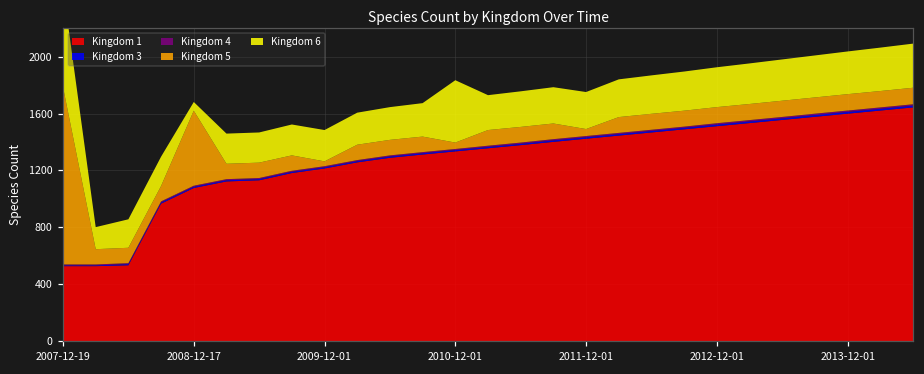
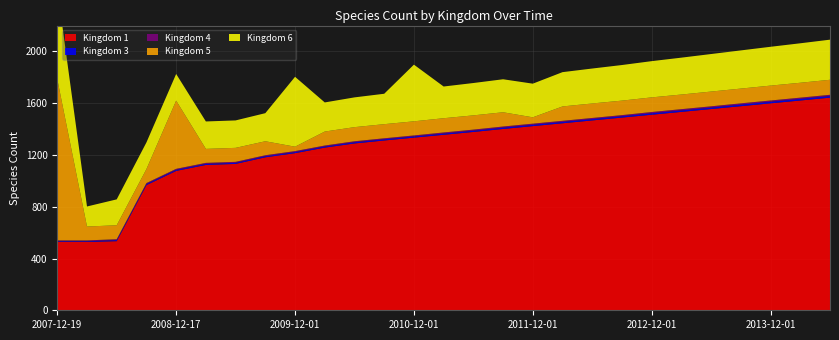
Kingdom 6, 2008-12-17: 60 -> 210
Kingdom 6, 2009-12-01: 220 -> 540
Kingdom 5, 2010-12-01: 50 -> 110
